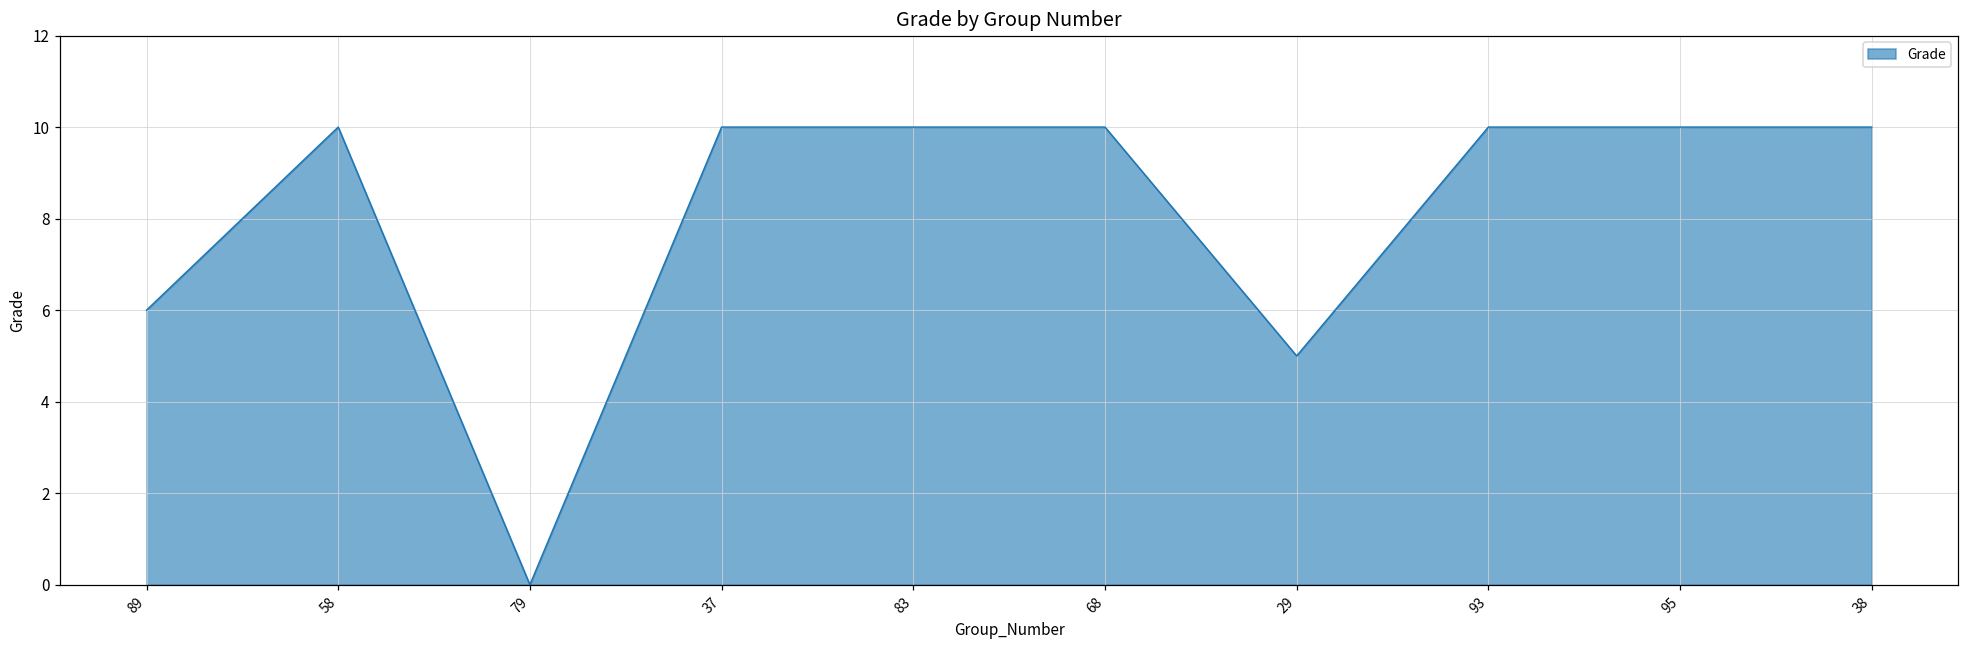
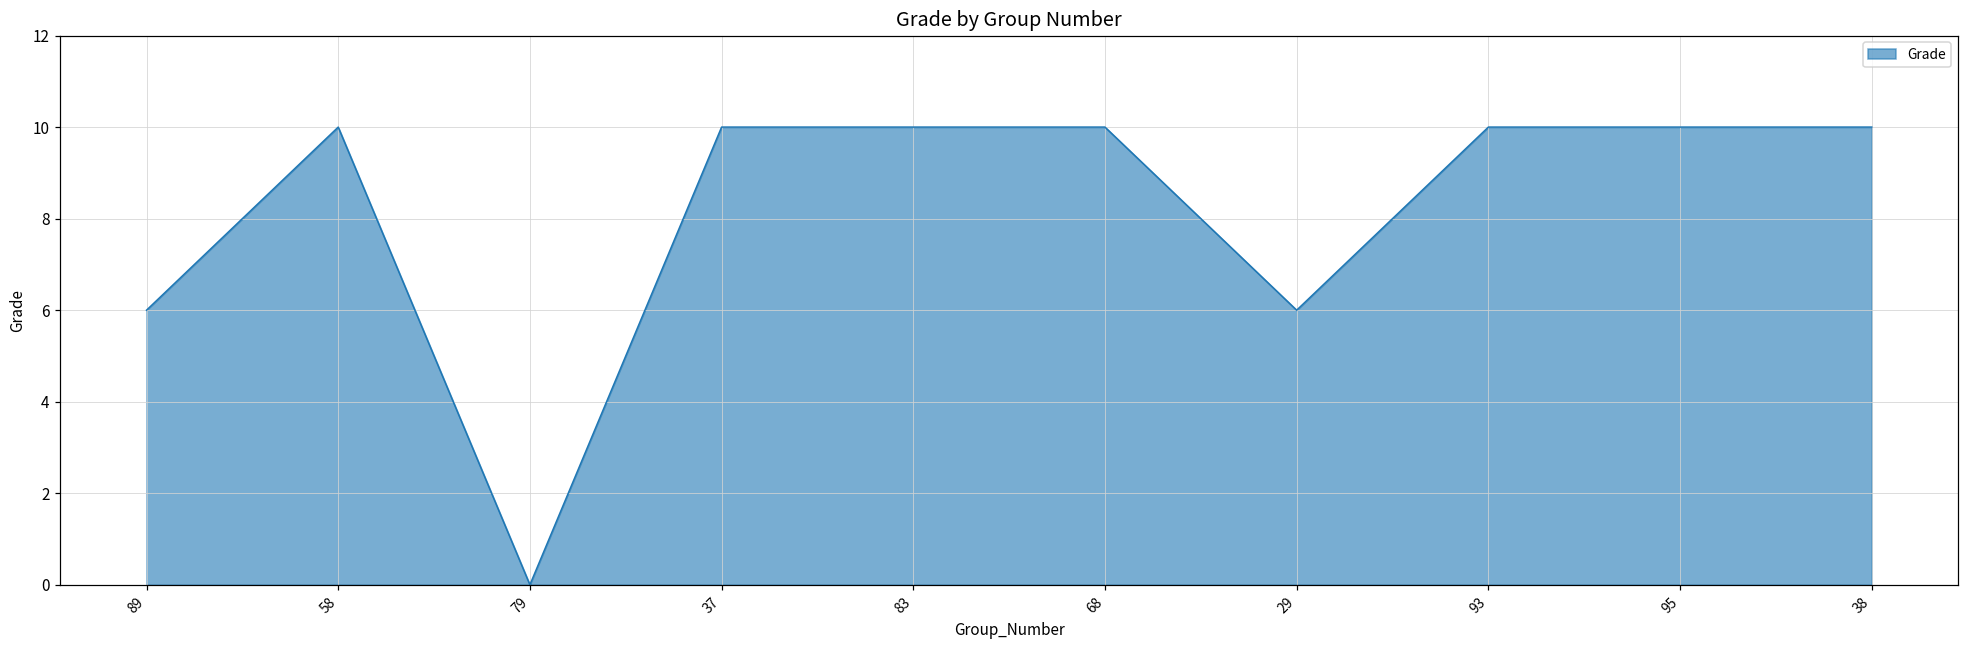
29: 5 -> 6
